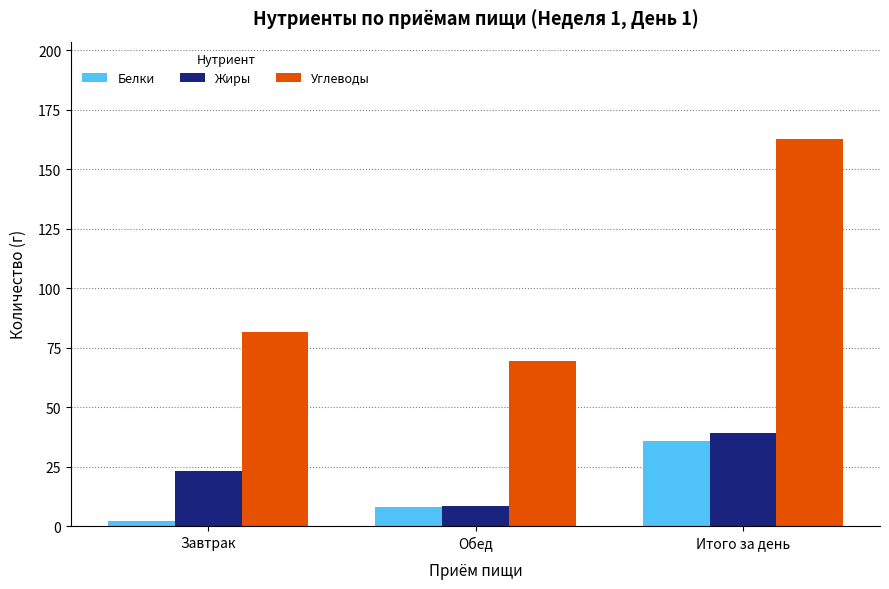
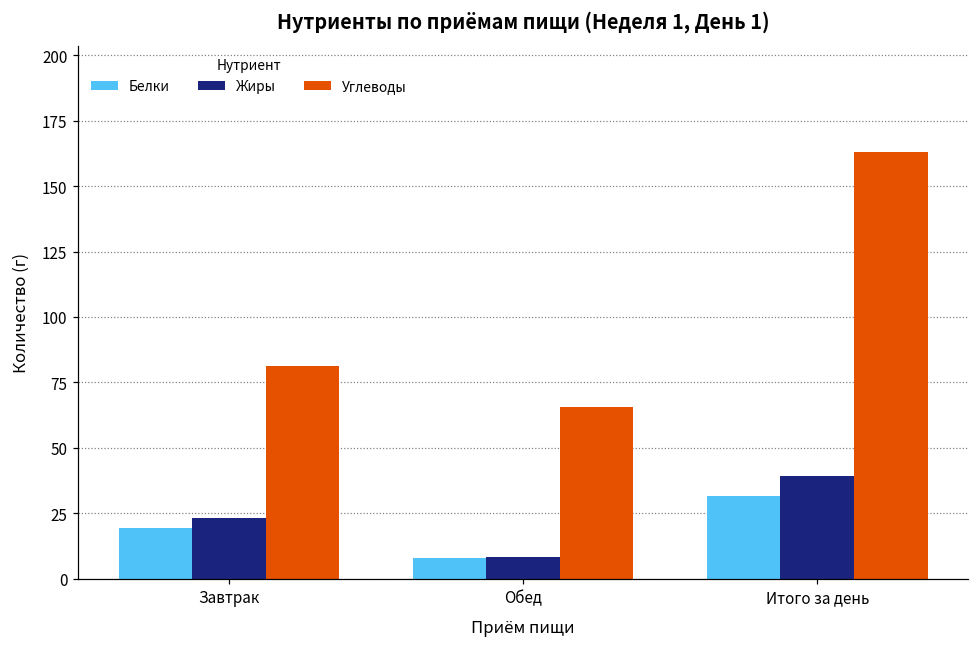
Белки, Завтрак: 2 -> 19
Углеводы, Обед: 70 -> 65
Белки, Итого за день: 36 -> 32
